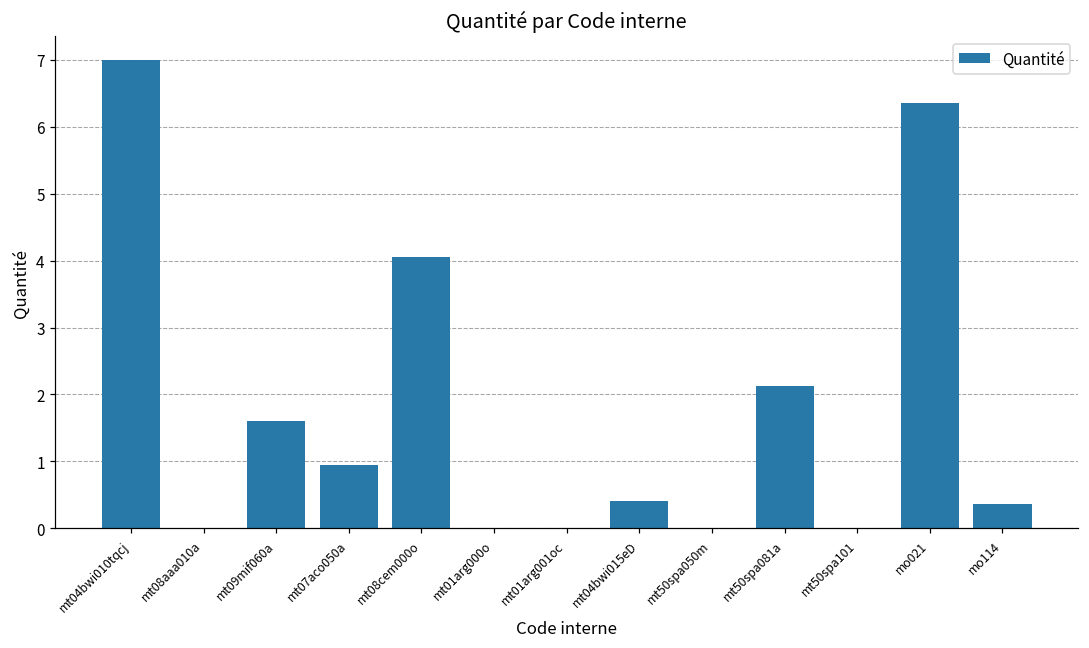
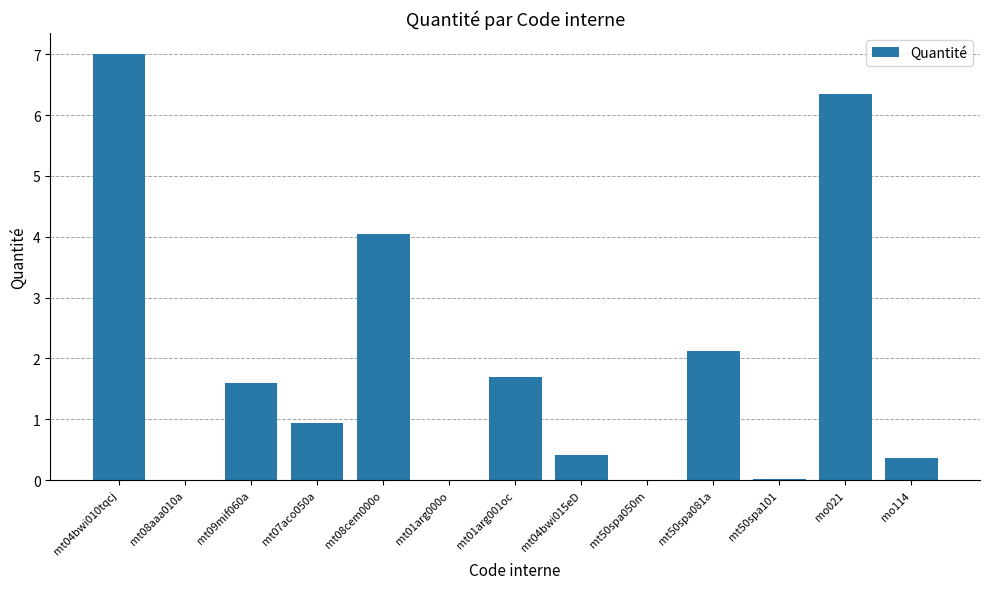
mt01arg001oc: 0.0 -> 1.7
